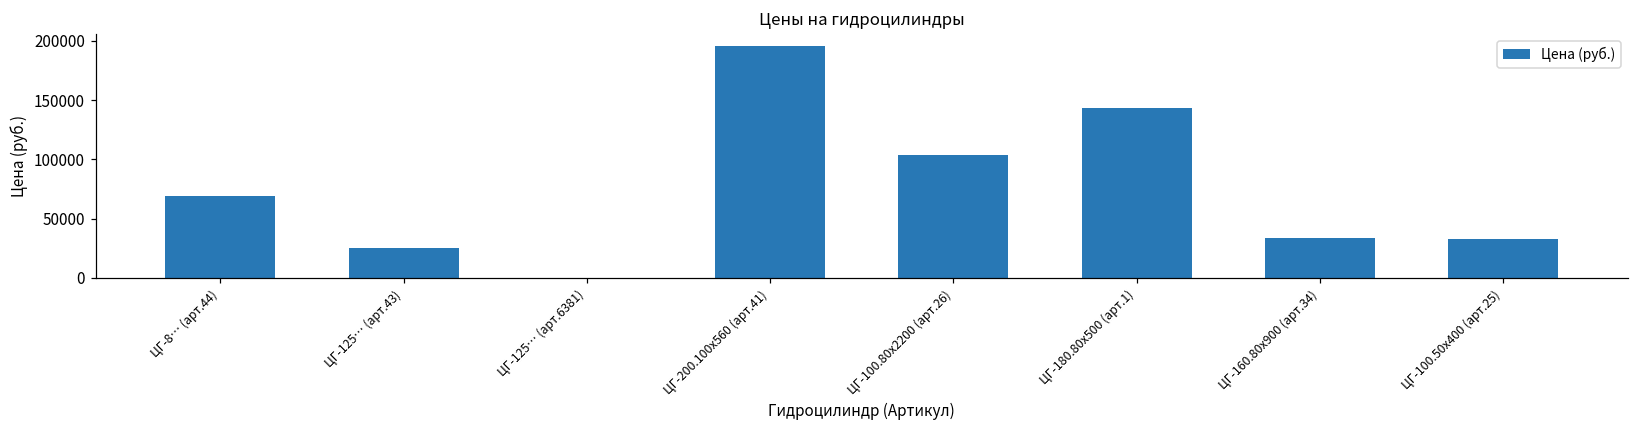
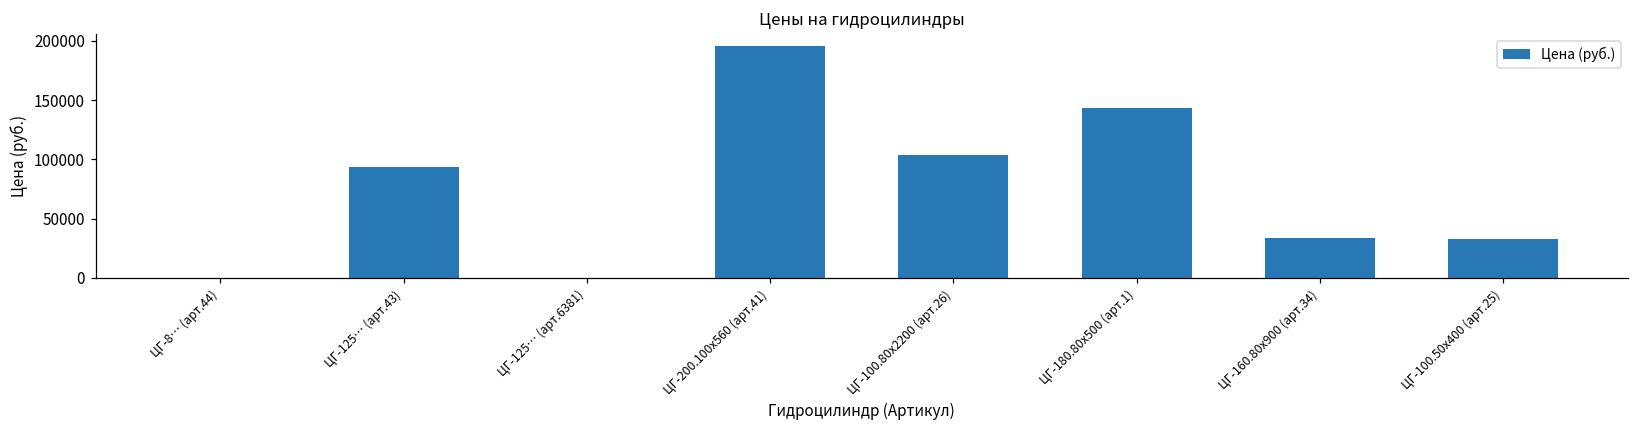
ЦГ-8… (арт.44): 69000 -> 0
ЦГ-125… (арт.43): 25000 -> 94000
